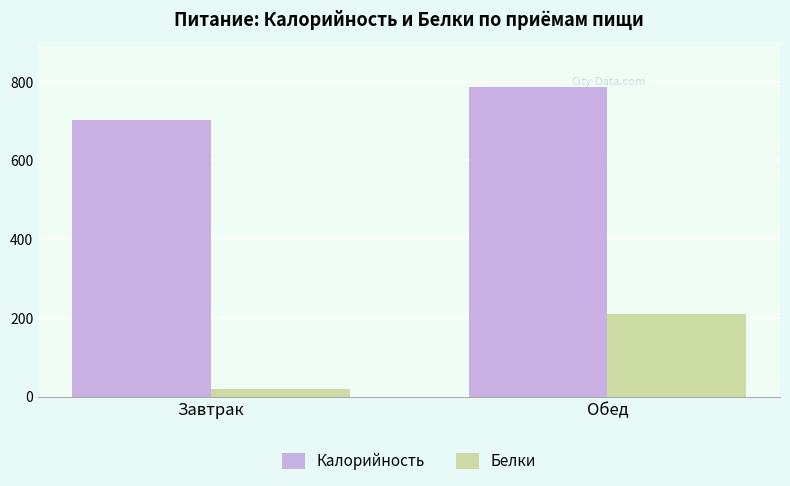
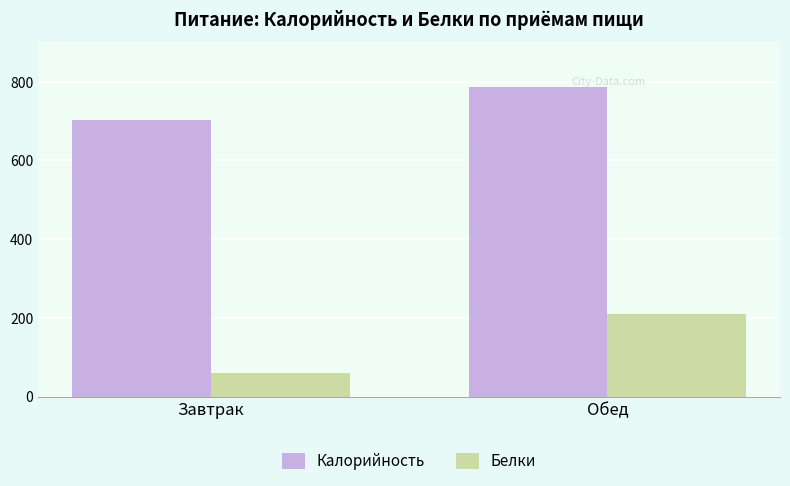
Белки, Завтрак: 20 -> 60
